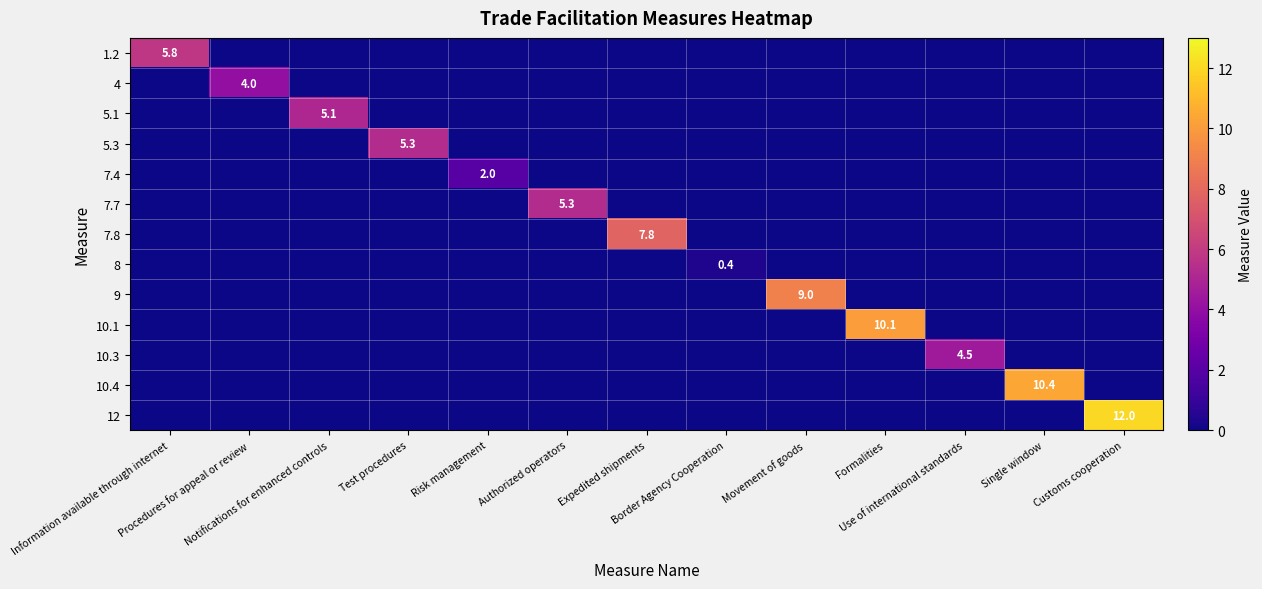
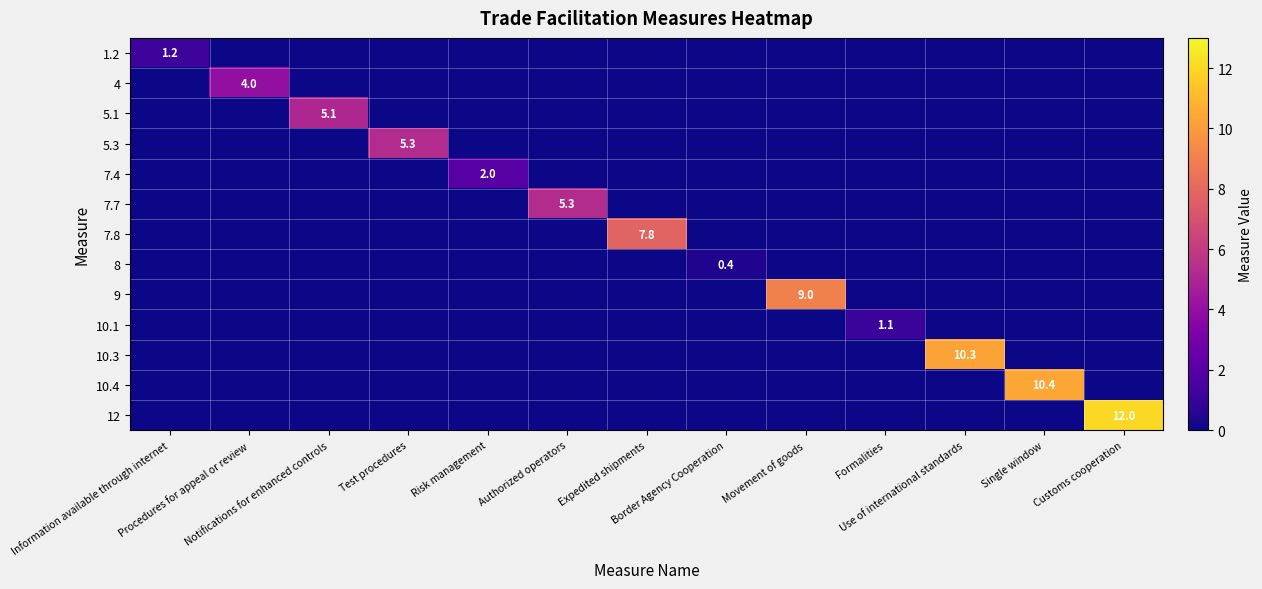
1.2, Information available through internet: 5.8 -> 1.2
10.1, Formalities: 10.1 -> 1.1
10.3, Use of international standards: 4.5 -> 10.3
